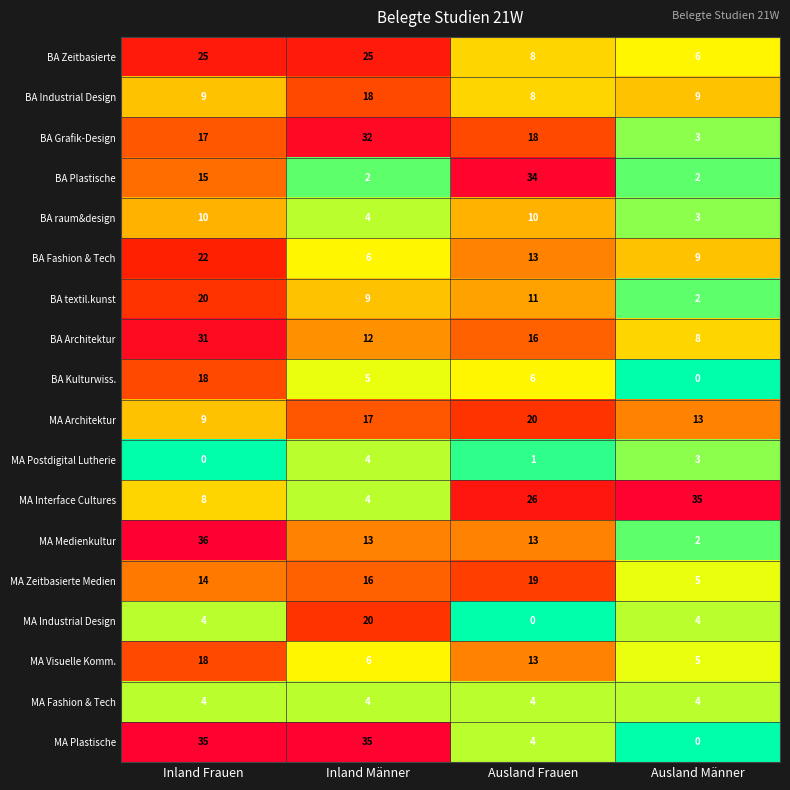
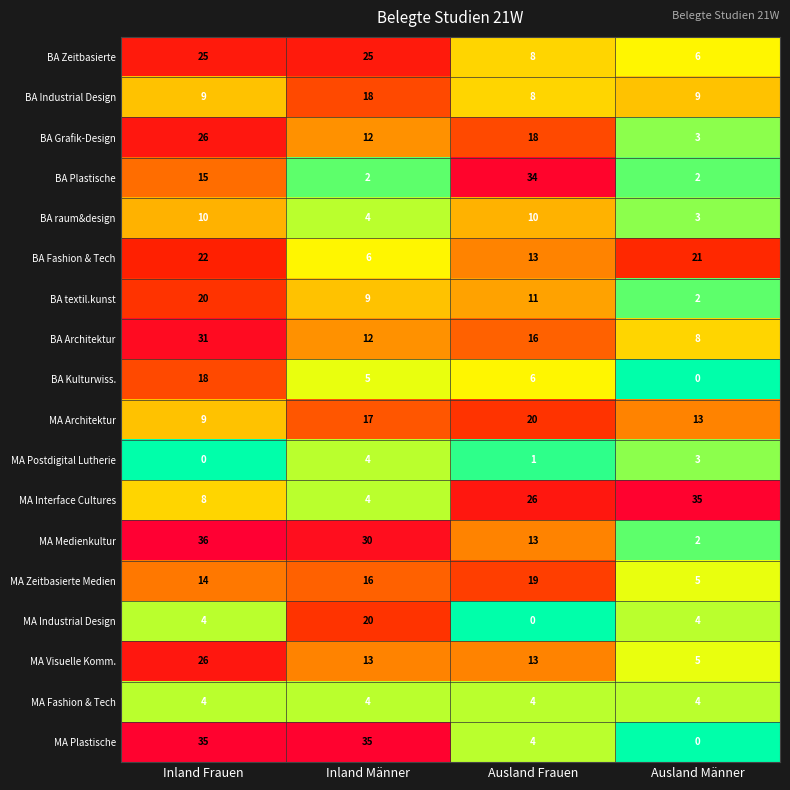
BA Grafik-Design, Inland Frauen: 17 -> 26
BA Grafik-Design, Inland Männer: 32 -> 12
BA Fashion & Tech, Ausland Männer: 9 -> 21
MA Medienkultur, Inland Männer: 13 -> 30
MA Visuelle Komm., Inland Frauen: 18 -> 26
MA Visuelle Komm., Inland Männer: 6 -> 13
